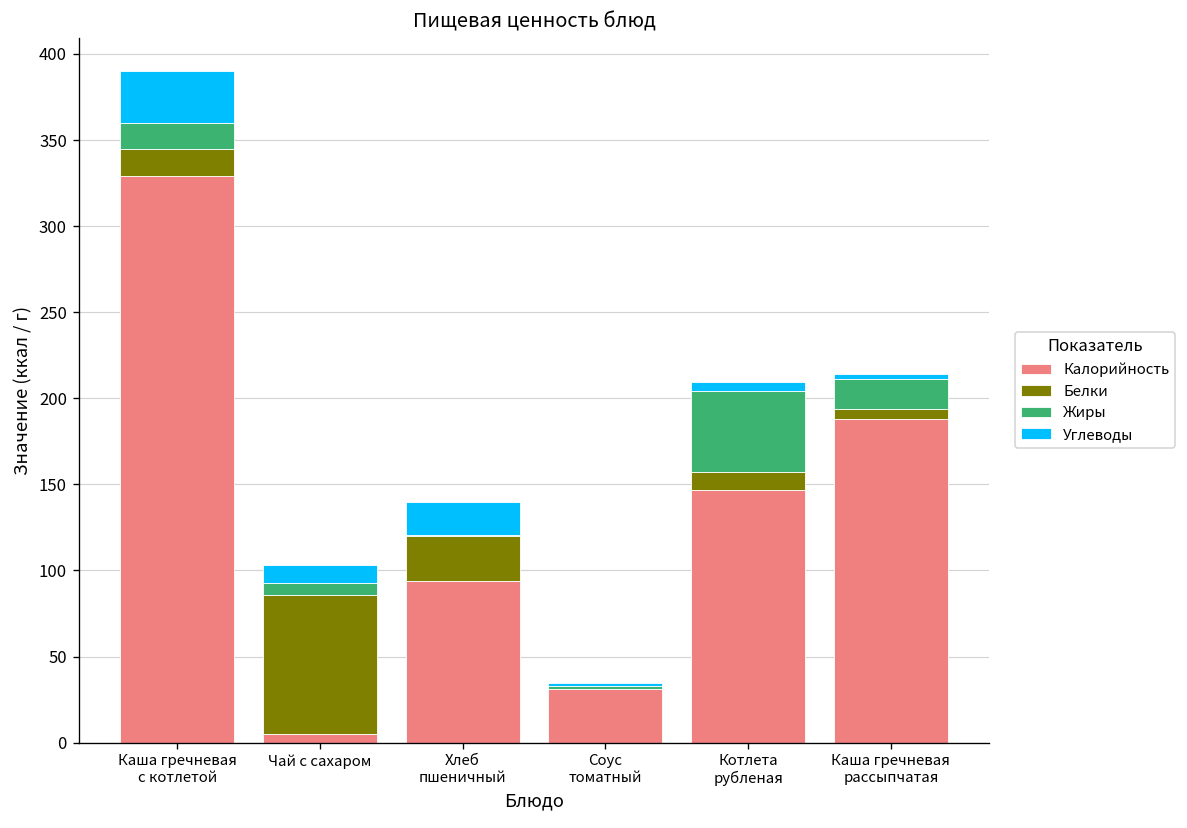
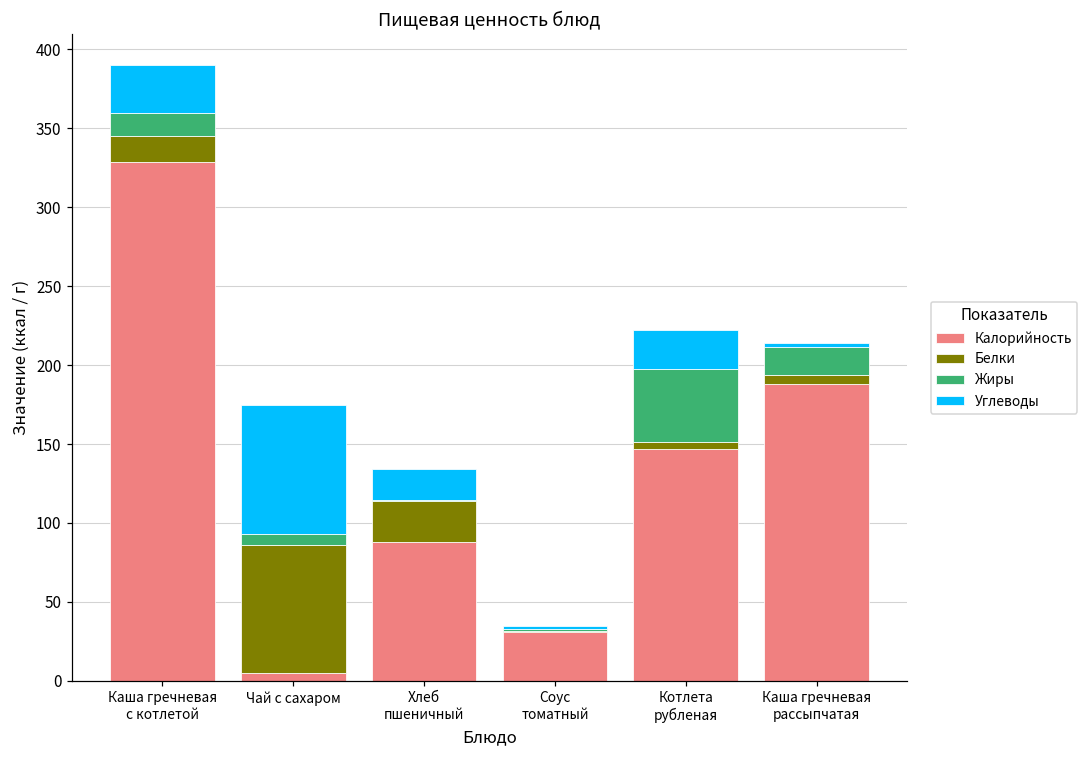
Углеводы, Чай с сахаром: 10 -> 82
Калорийность, Хлеб пшеничный: 94 -> 88
Белки, Котлета рубленая: 10 -> 4
Углеводы, Котлета рубленая: 5 -> 25
